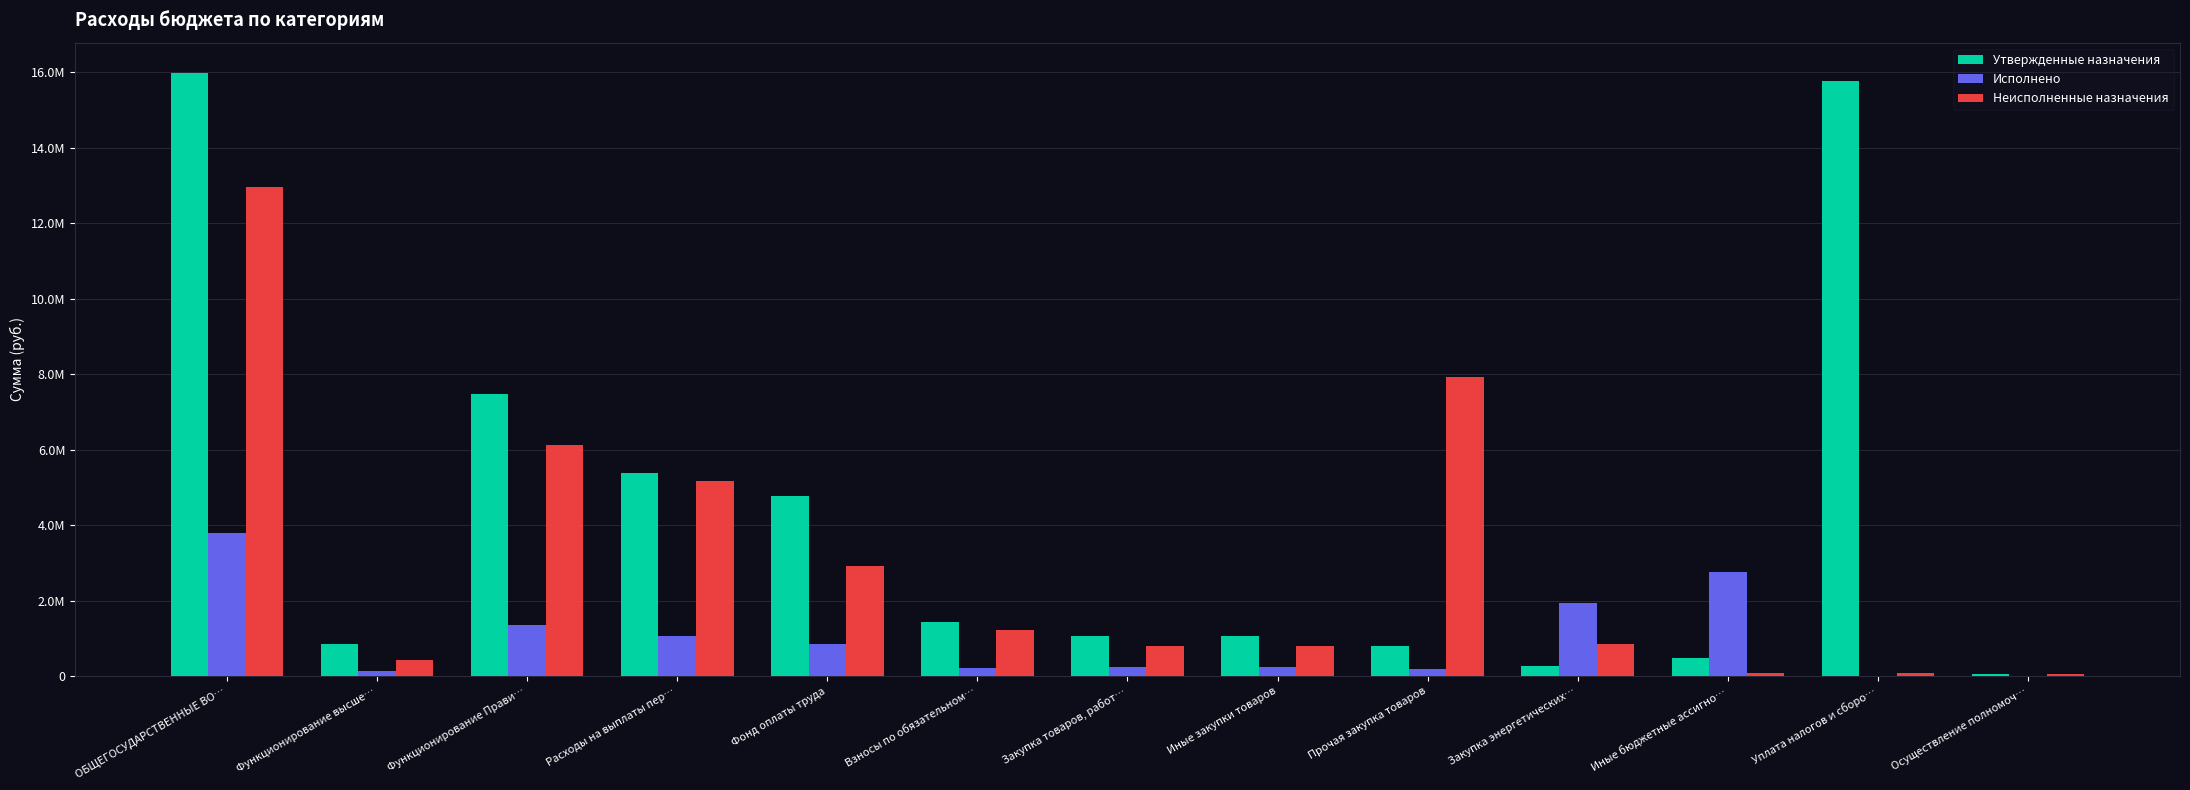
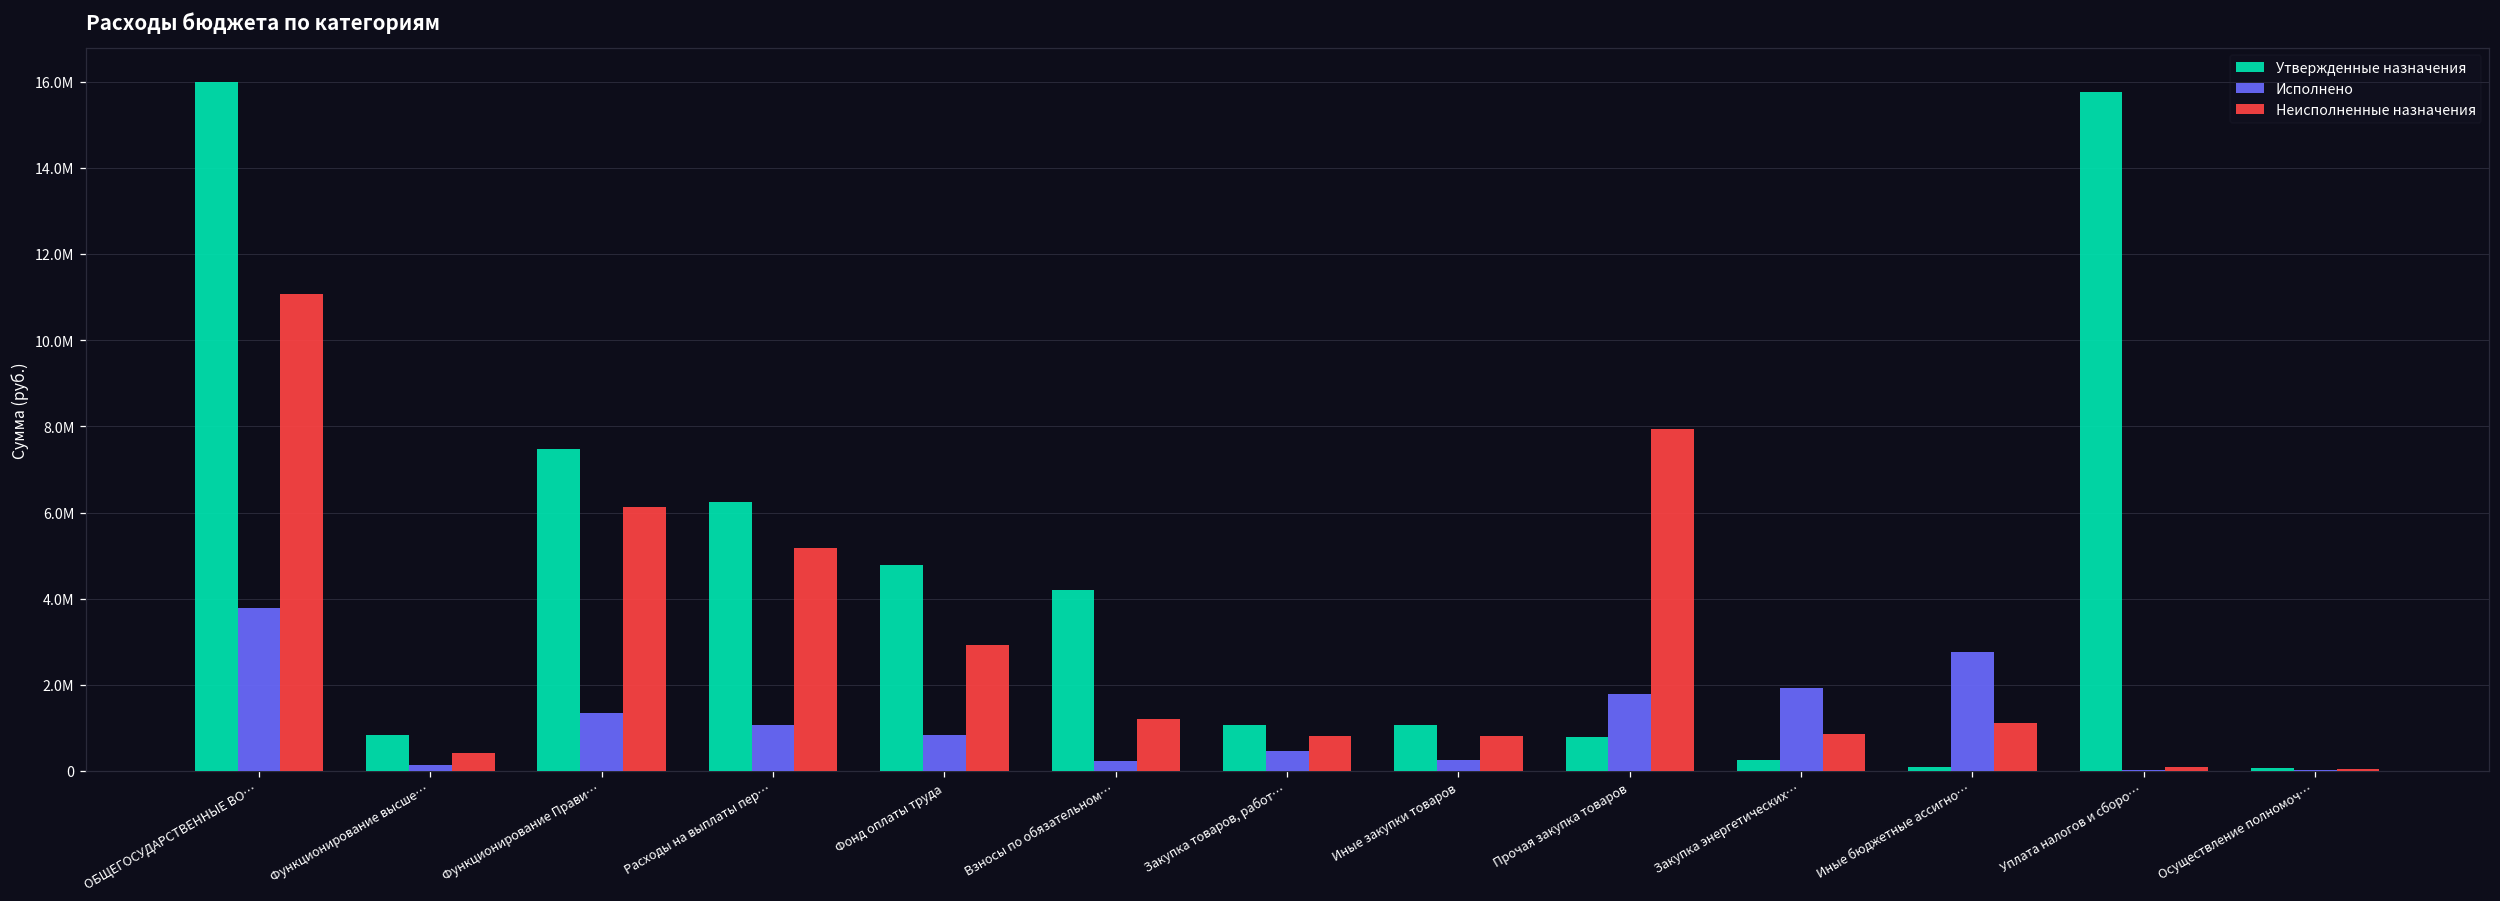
Неисполненные назначения, ОБЩЕГОСУДАРСТВЕННЫЕ ВО…: 13000000 -> 11100000
Утвержденные назначения, Расходы на выплаты пер…: 5400000 -> 6200000
Утвержденные назначения, Взносы по обязательном…: 1400000 -> 4200000
Исполнено, Закупка товаров, работ…: 300000 -> 500000
Исполнено, Прочая закупка товаров: 200000 -> 1800000
Утвержденные назначения, Иные бюджетные ассигно…: 500000 -> 100000
Неисполненные назначения, Иные бюджетные ассигно…: 100000 -> 1100000
